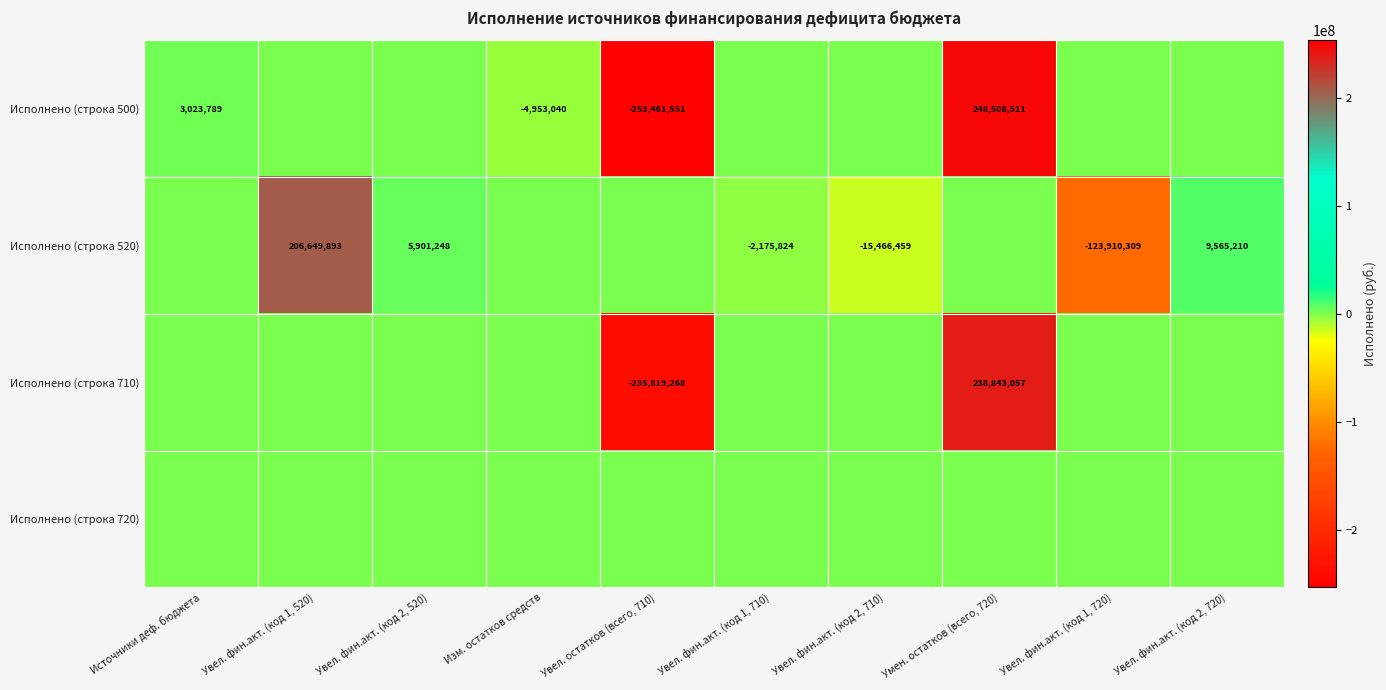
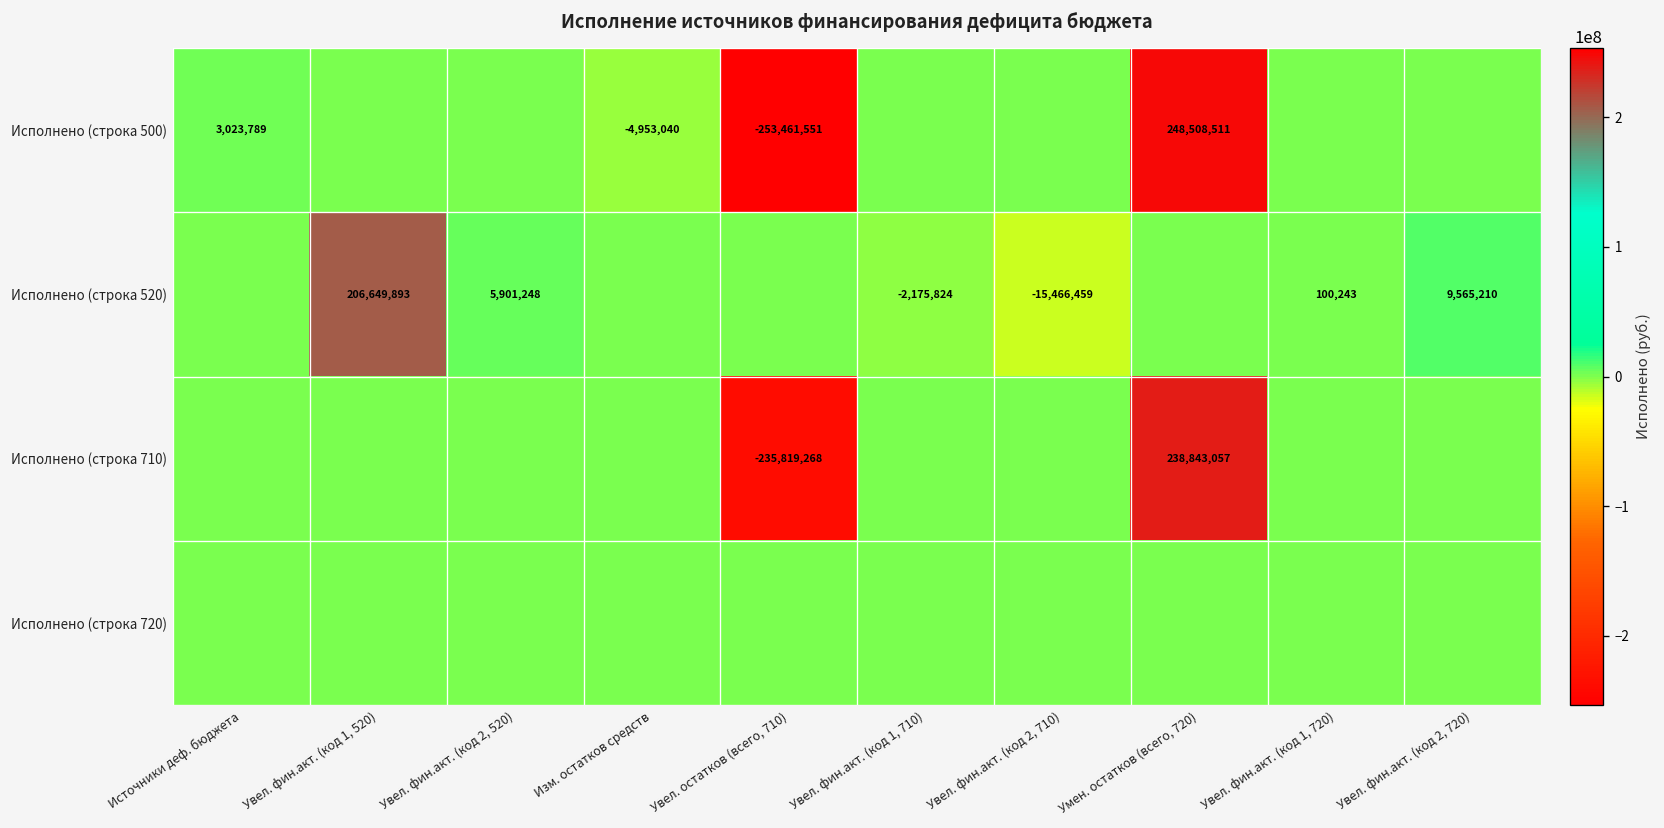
Исполнено (строка 520), Увел. фин.акт. (код 1, 720): -123,910,309 -> 100,243
